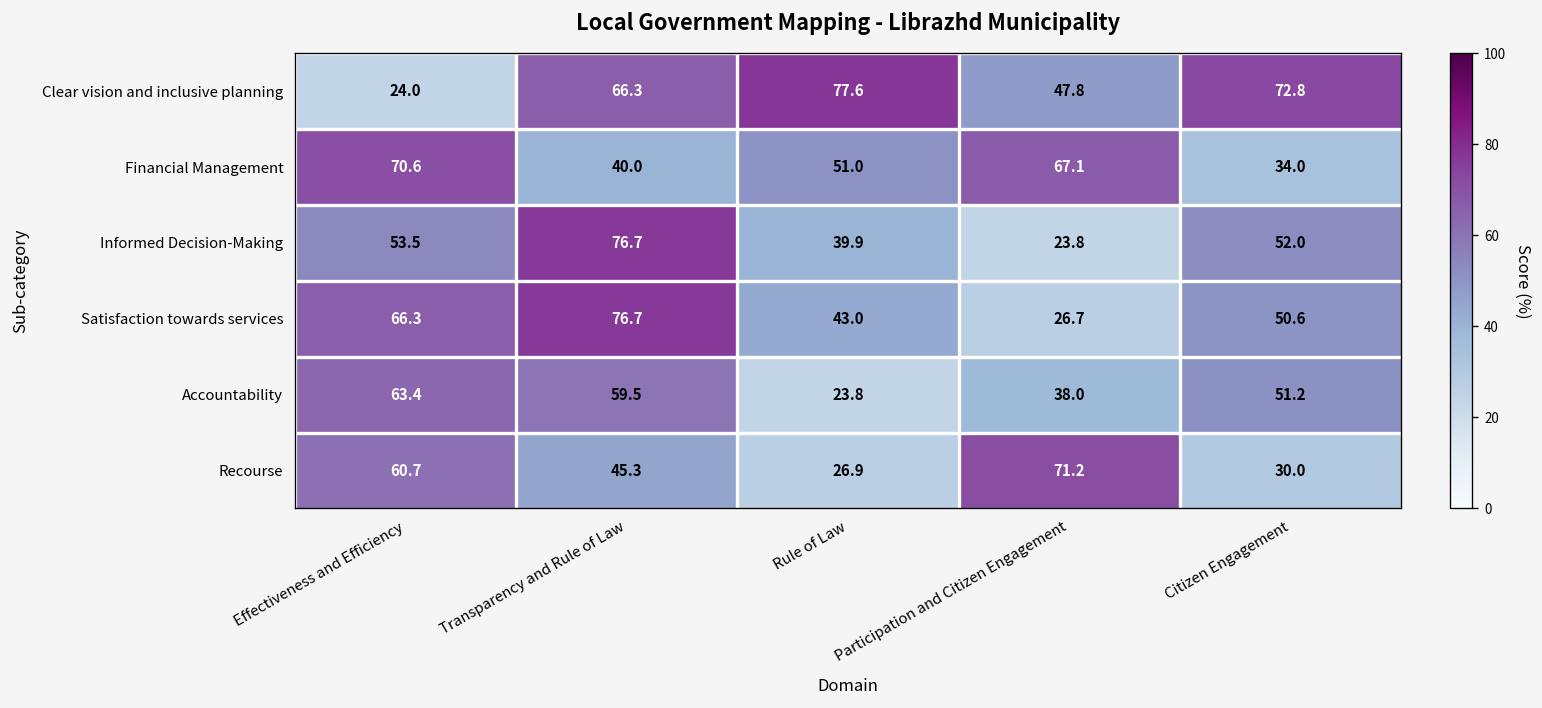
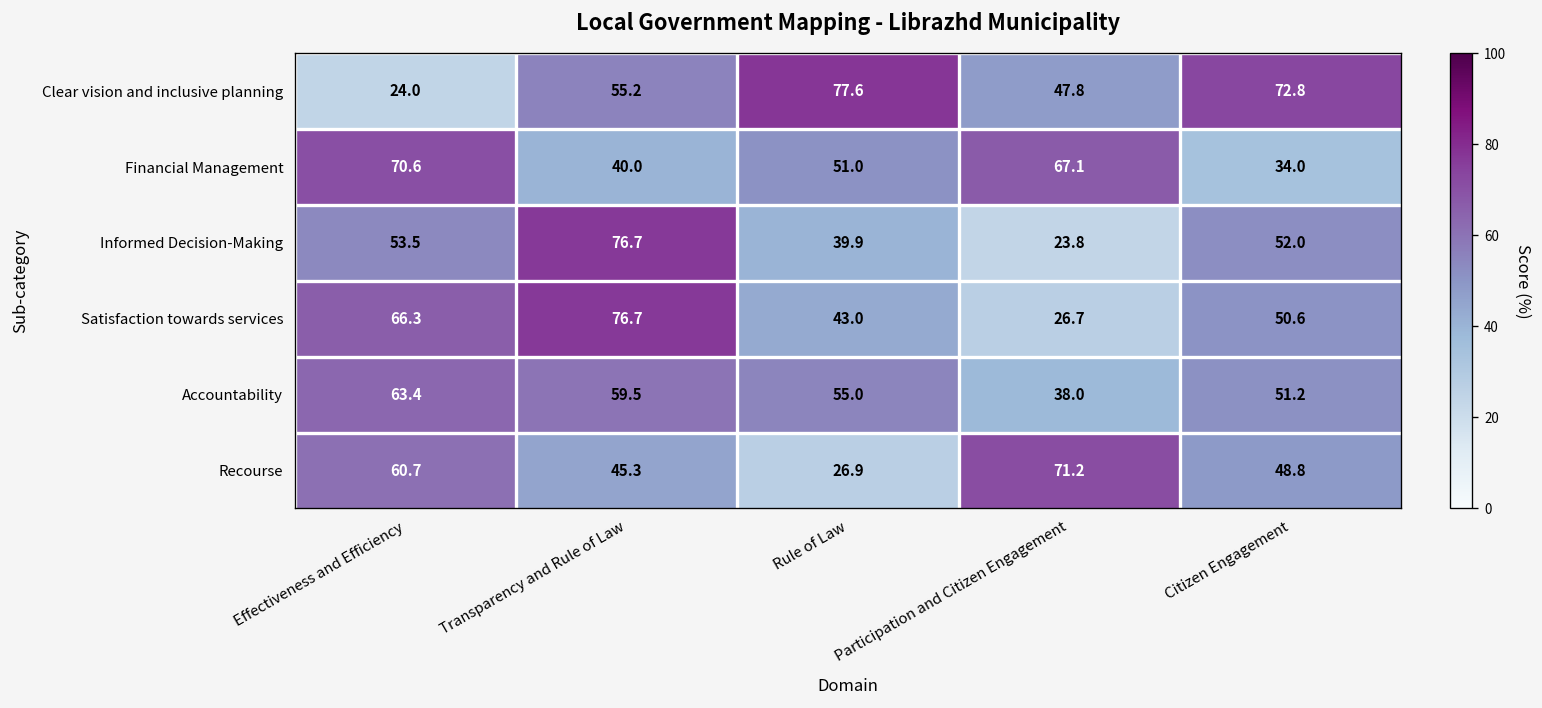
Clear vision and inclusive planning, Transparency and Rule of Law: 66.3 -> 55.2
Accountability, Rule of Law: 23.8 -> 55.0
Recourse, Citizen Engagement: 30.0 -> 48.8
